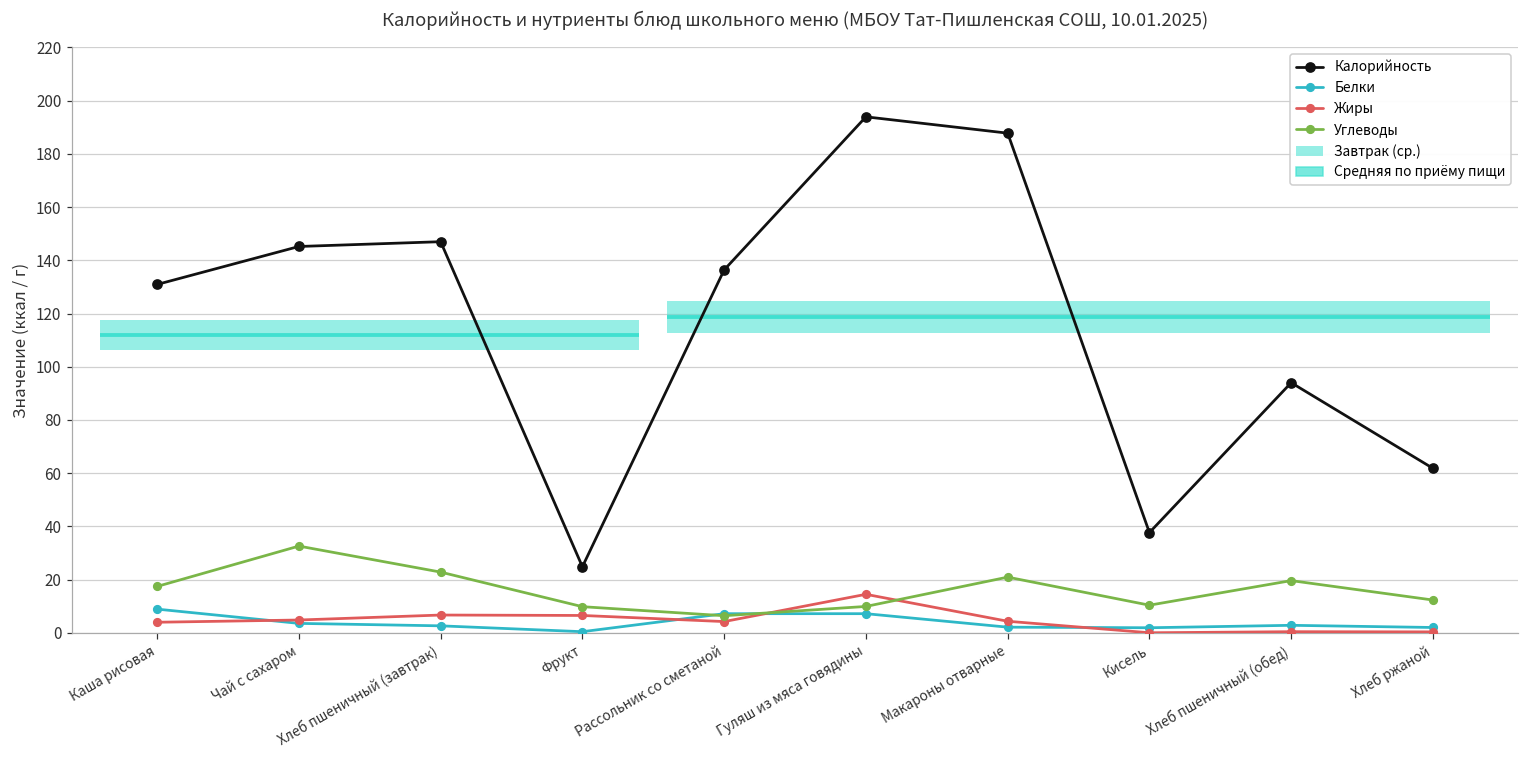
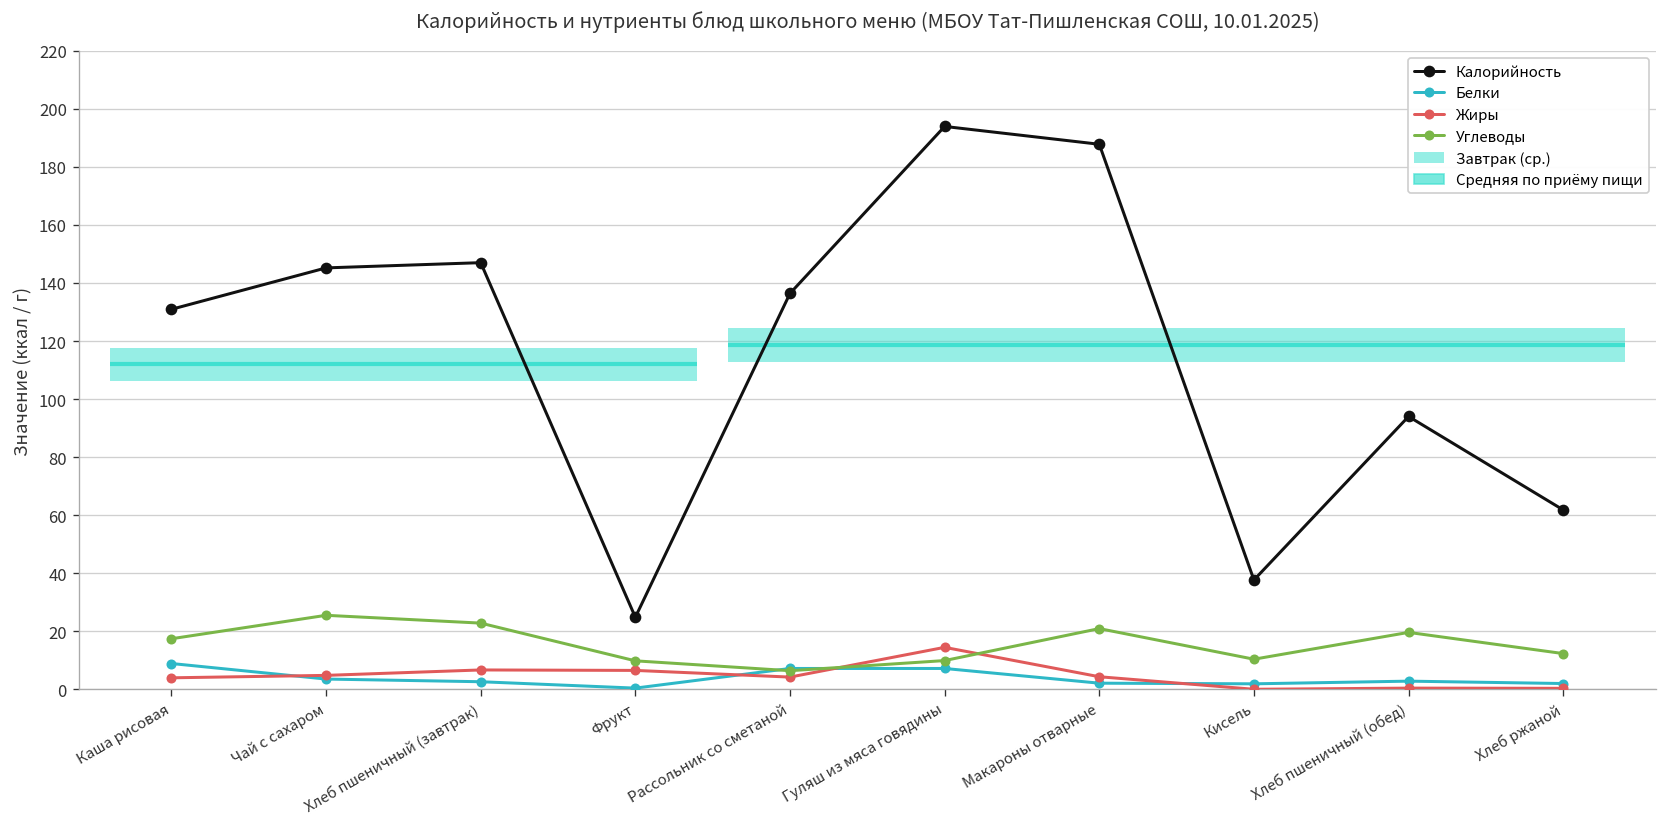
Углеводы, Чай с сахаром: 33 -> 25
